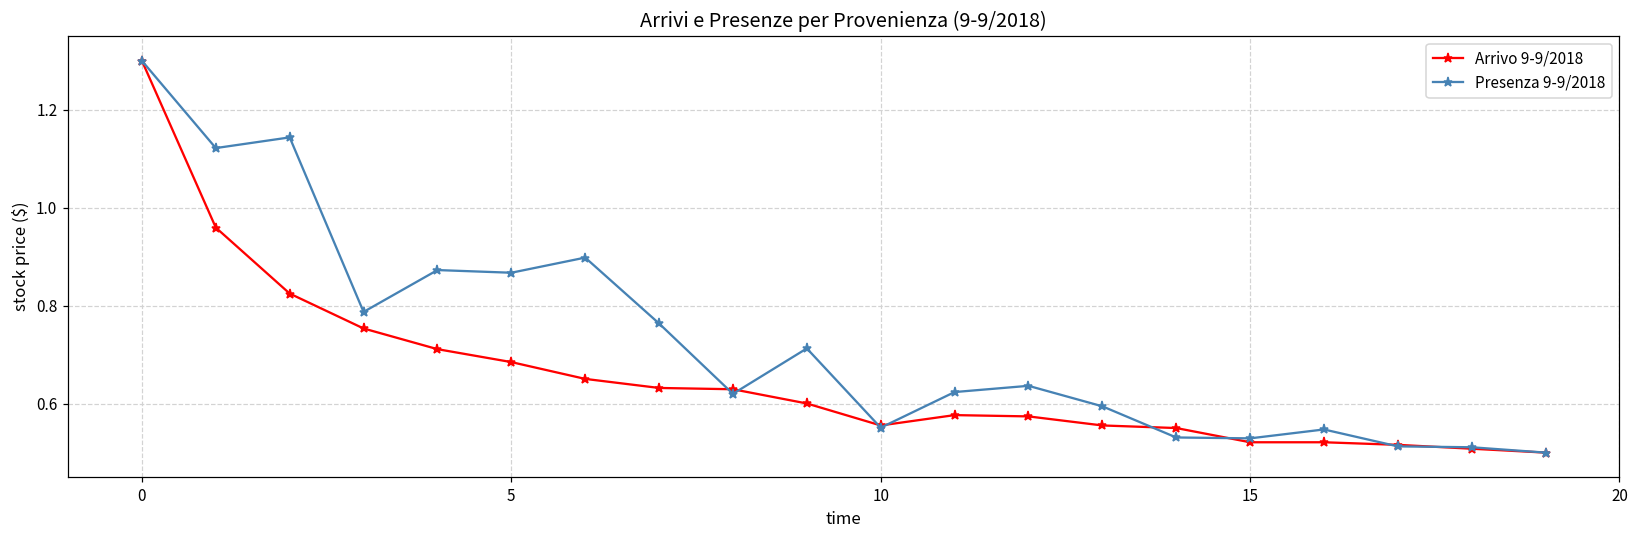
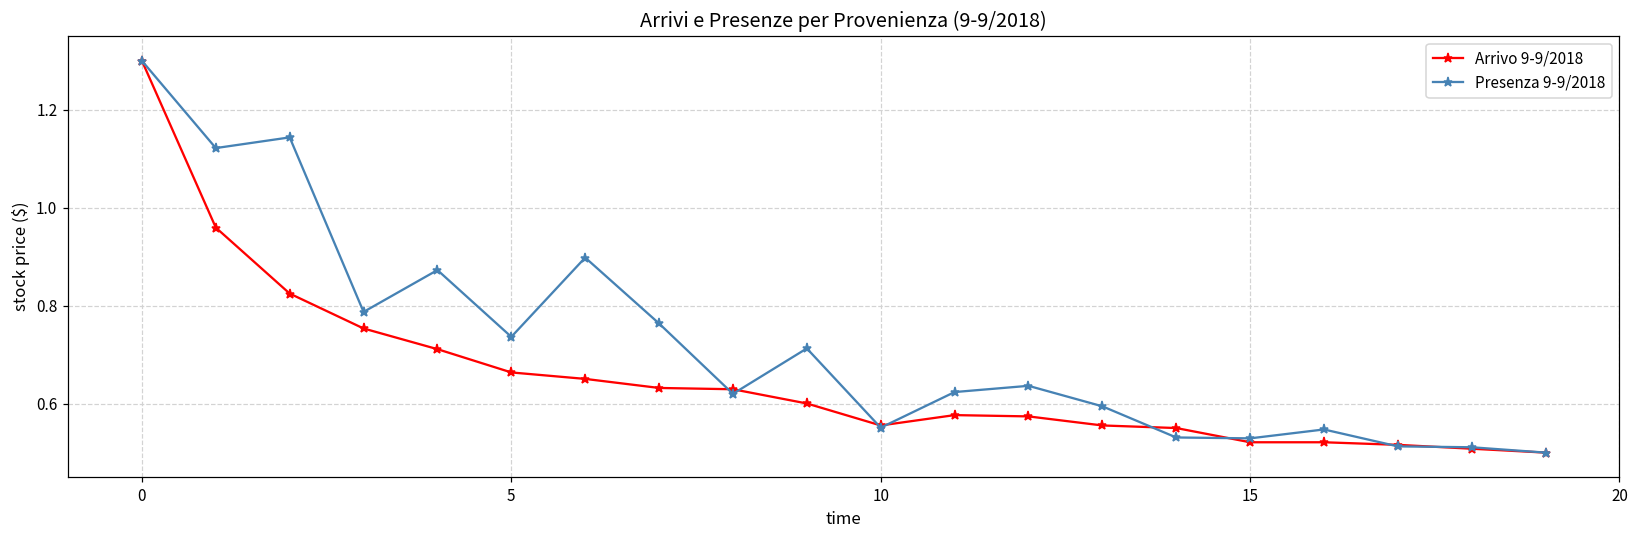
Arrivo 9-9/2018, 5: 0.68 -> 0.66
Presenza 9-9/2018, 5: 0.87 -> 0.74
